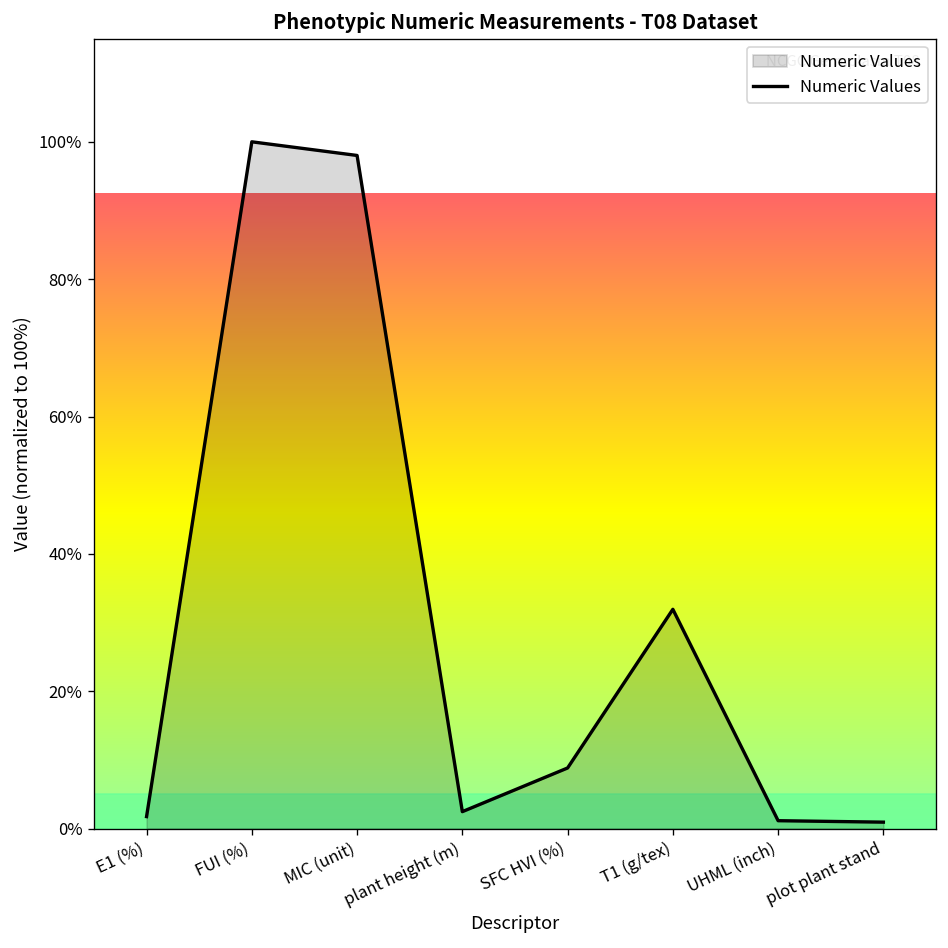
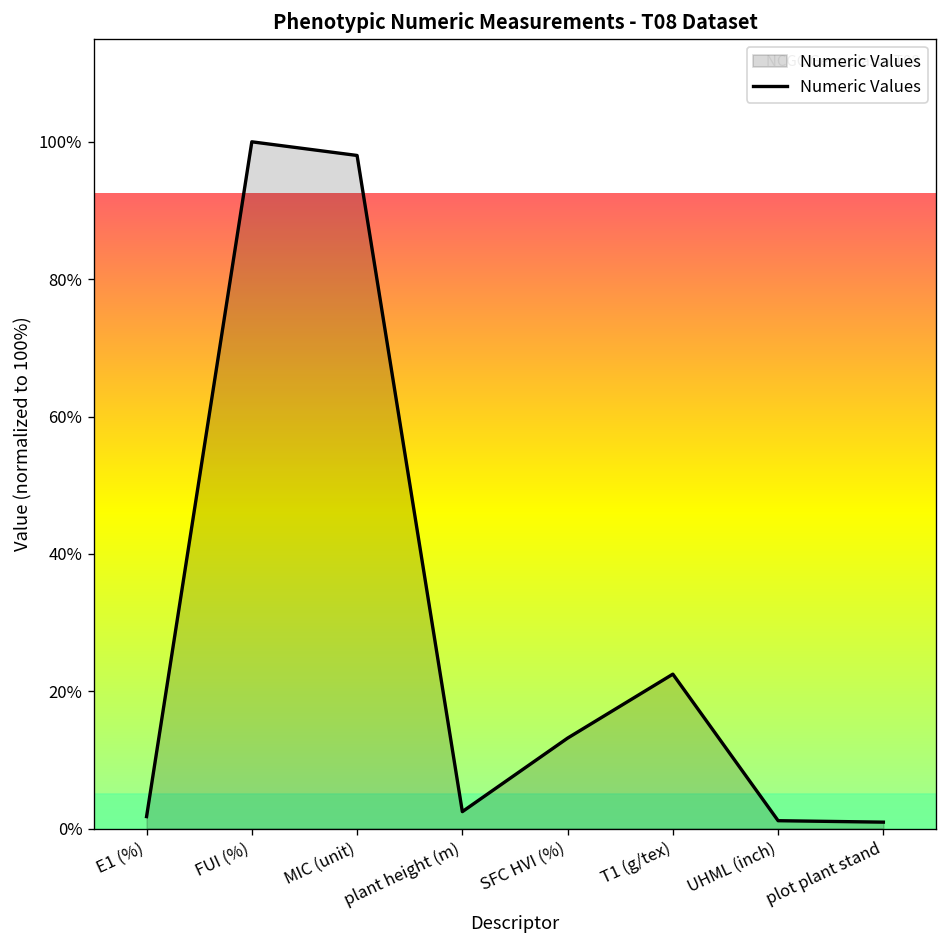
SFC HVI (%): 9% -> 13%
T1 (g/tex): 32% -> 22%
